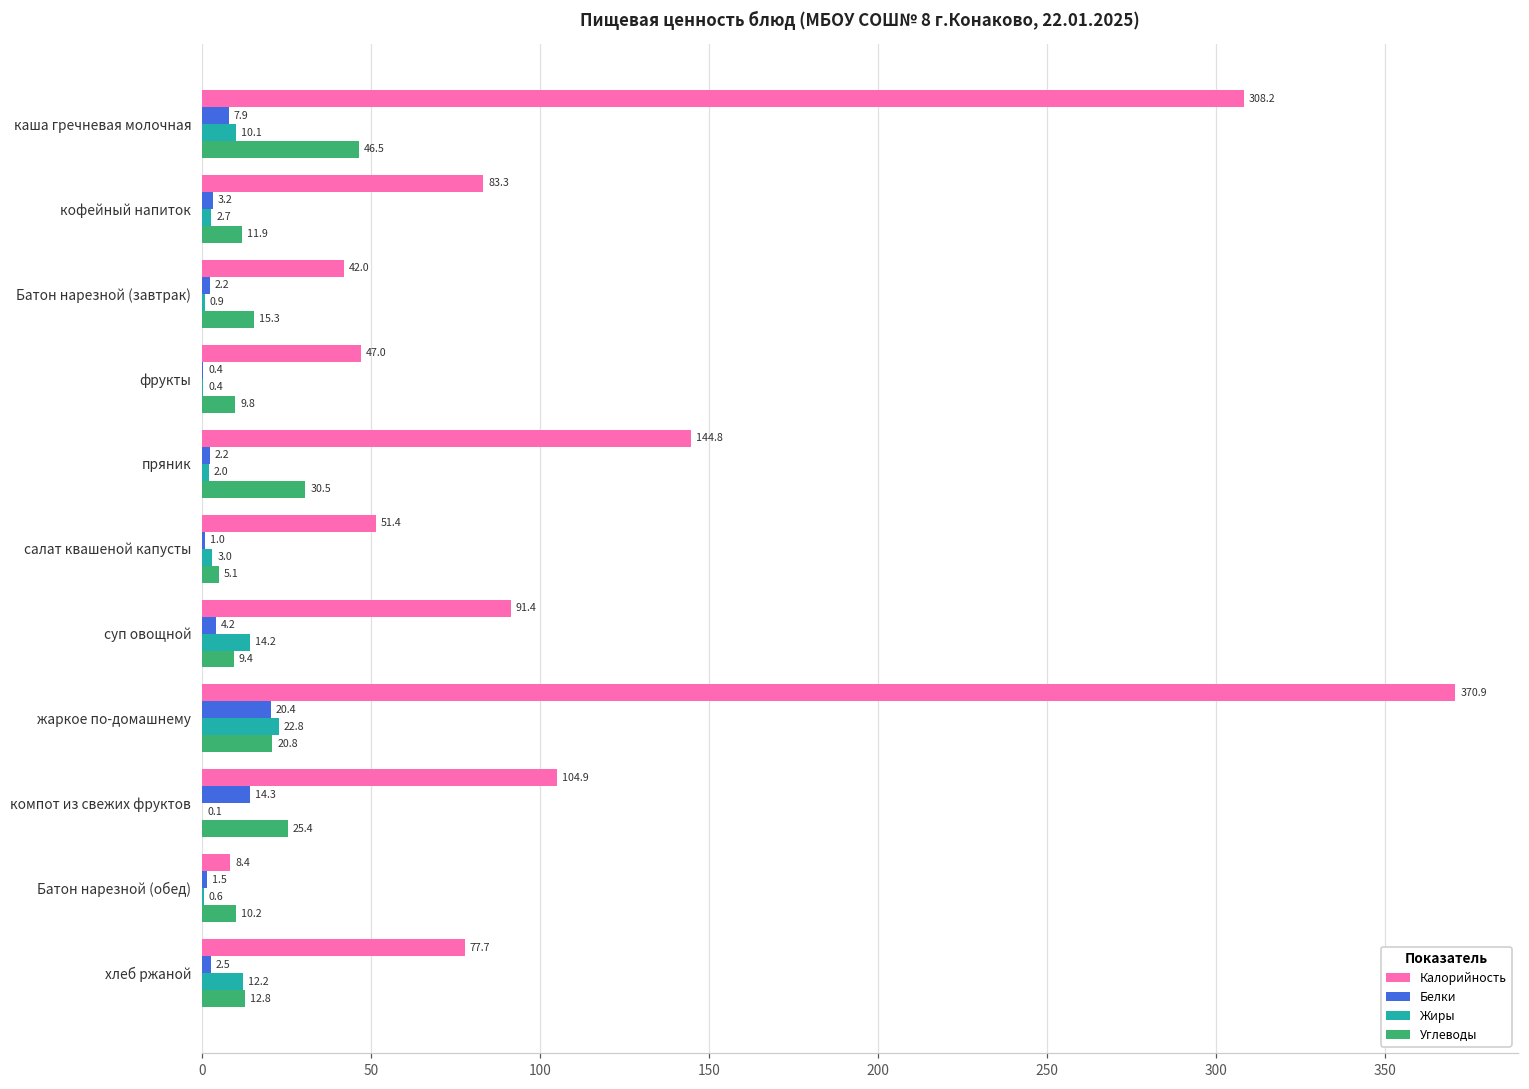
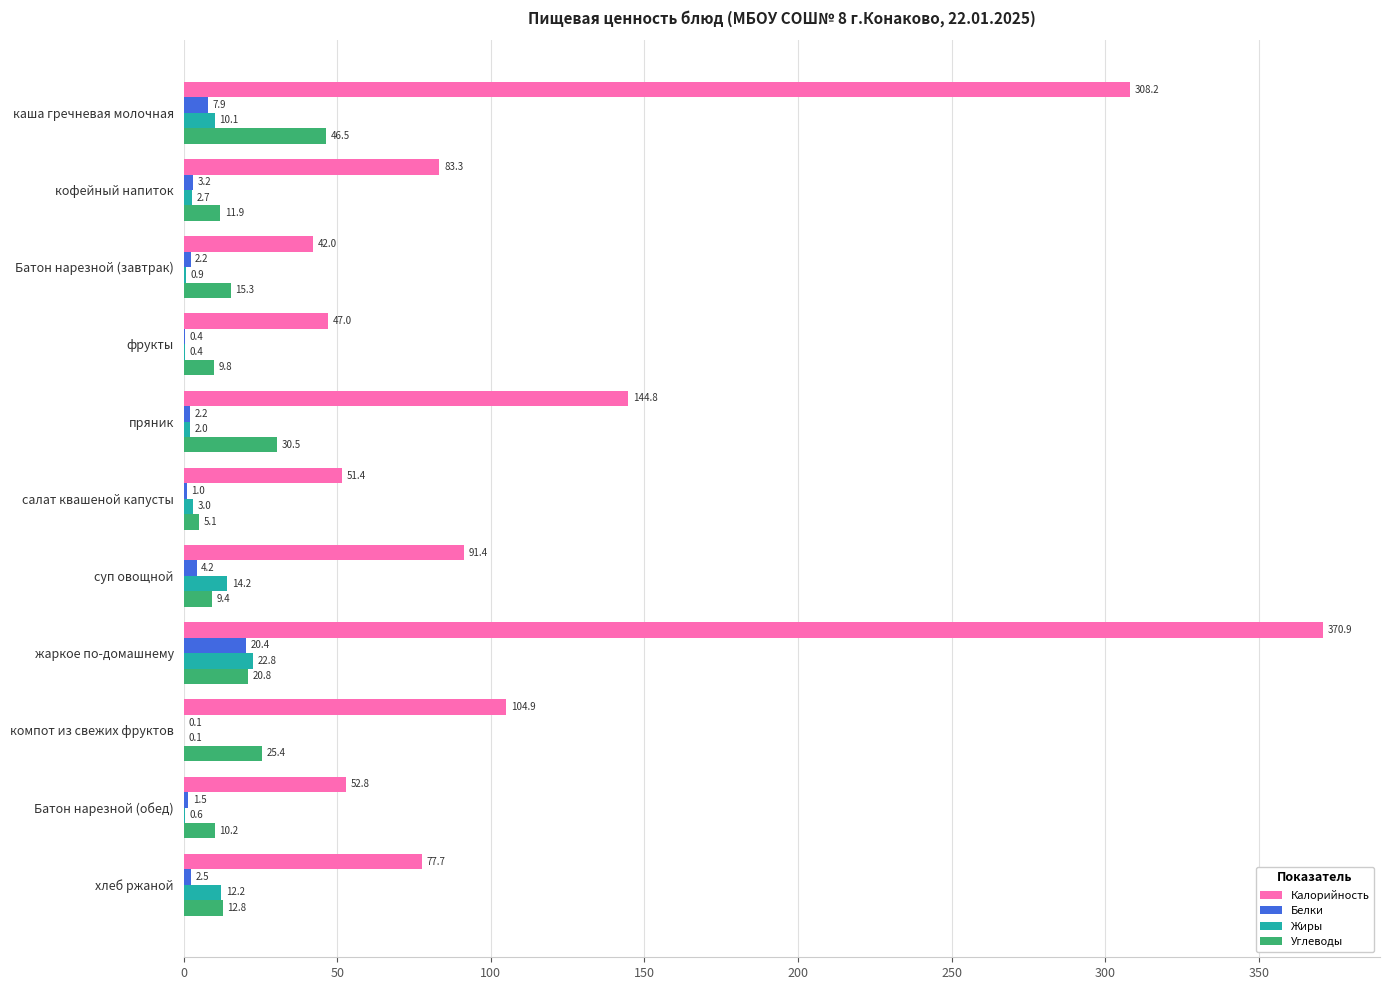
Белки, компот из свежих фруктов: 14.3 -> 0.1
Калорийность, Батон нарезной (обед): 8.4 -> 52.8
